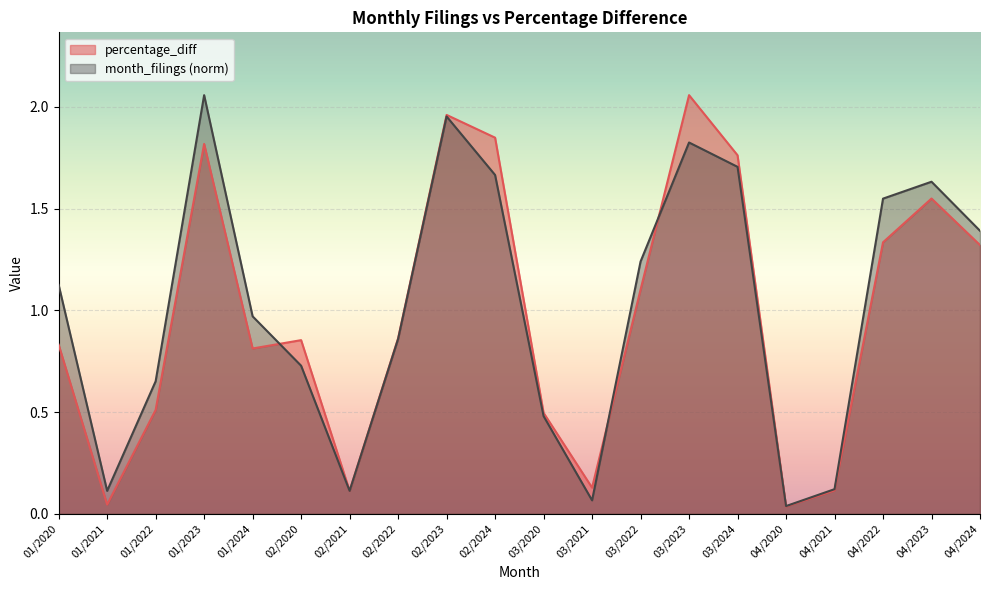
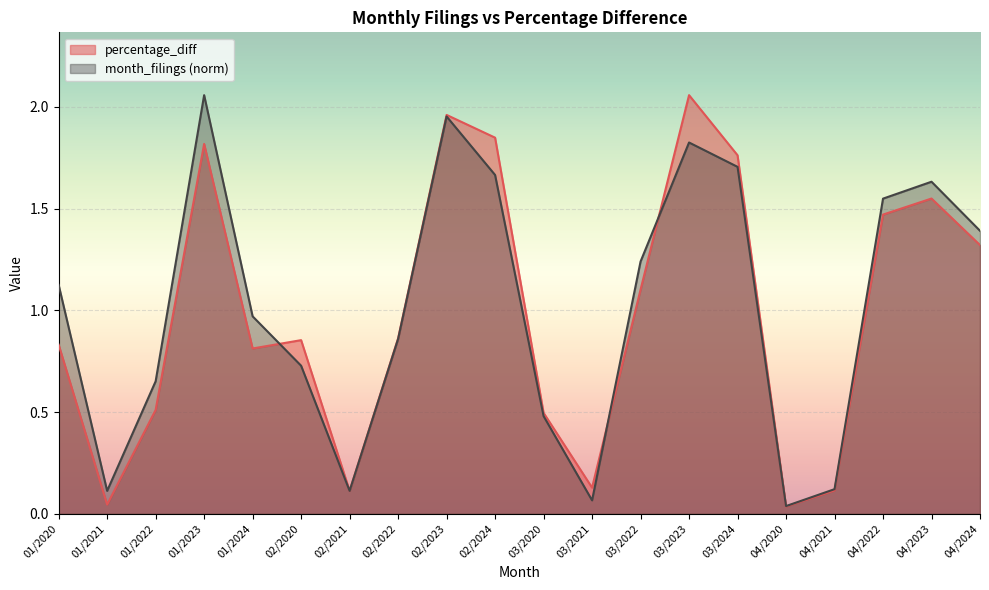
percentage_diff, 04/2022: 1.33 -> 1.47
